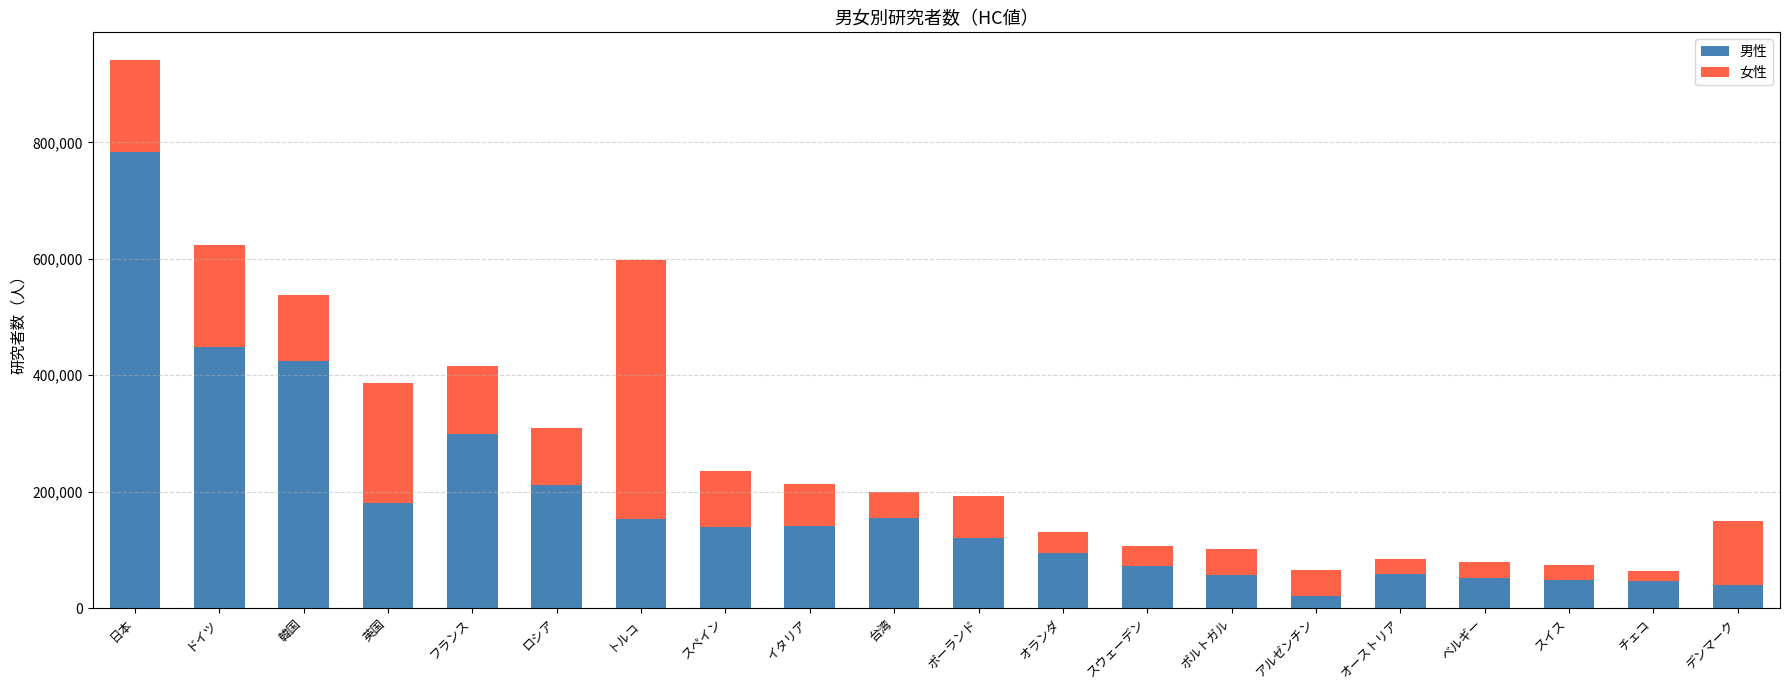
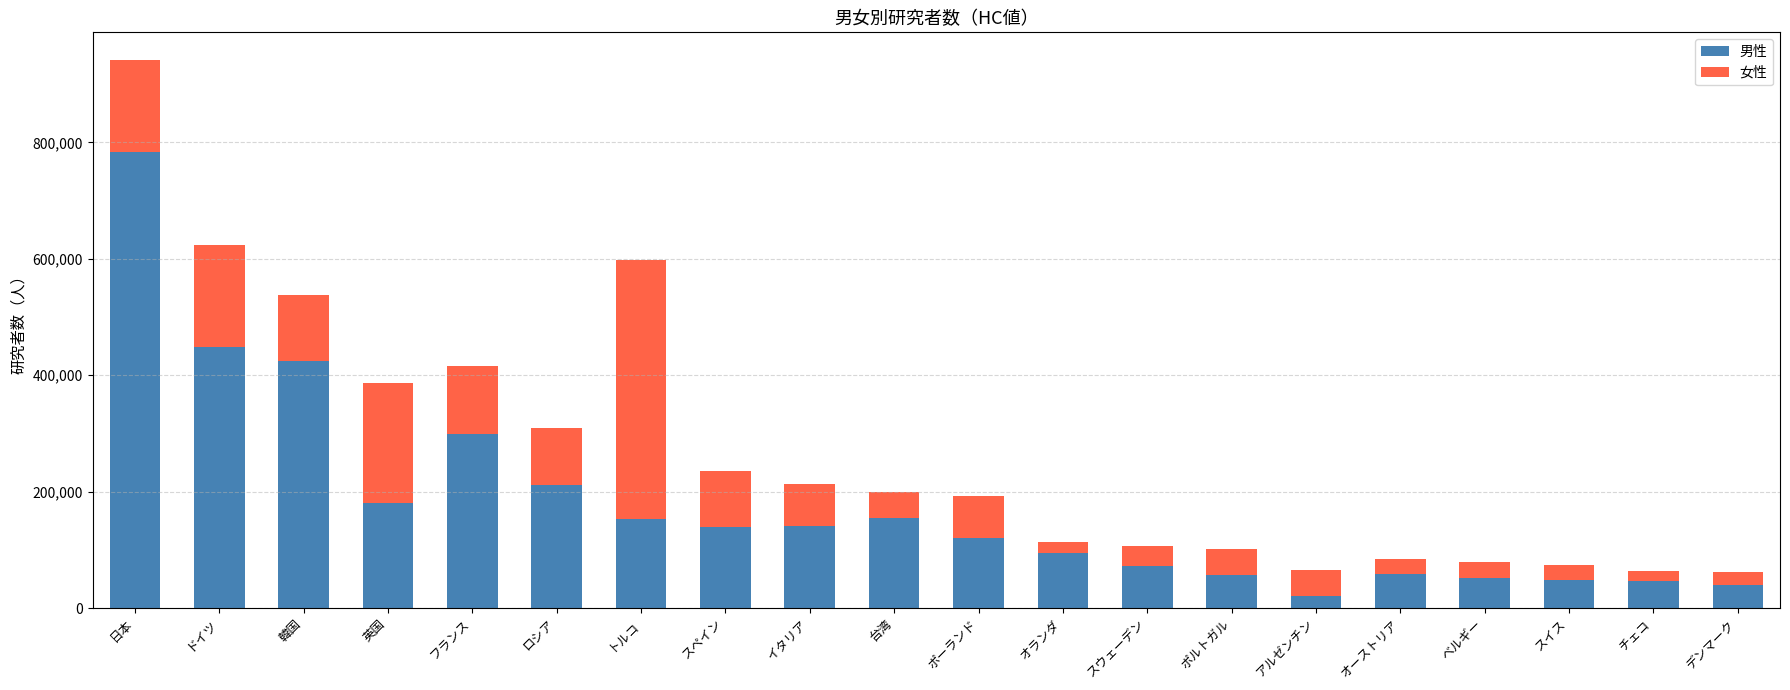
女性, オランダ: 40,000 -> 20,000
女性, デンマーク: 110,000 -> 20,000
